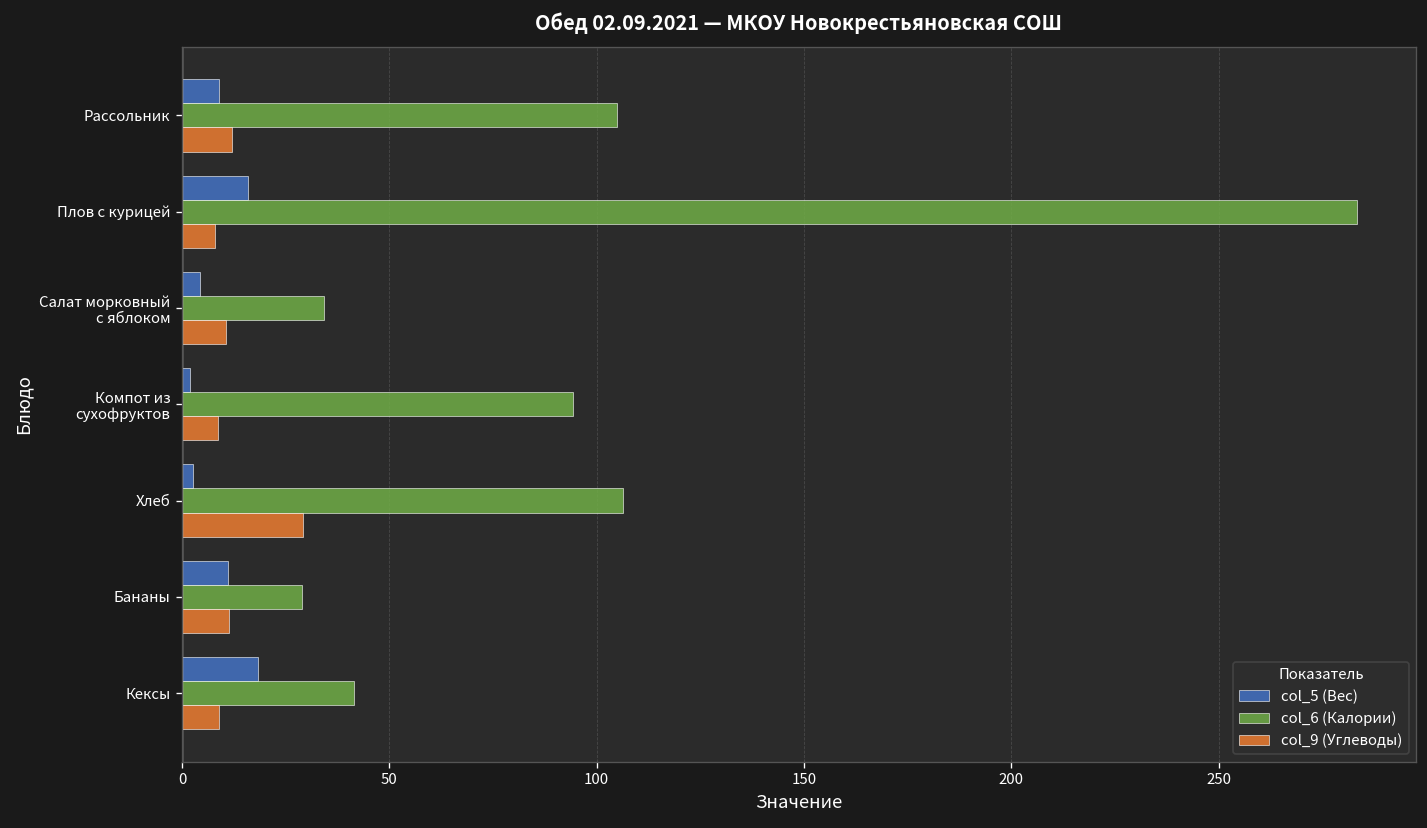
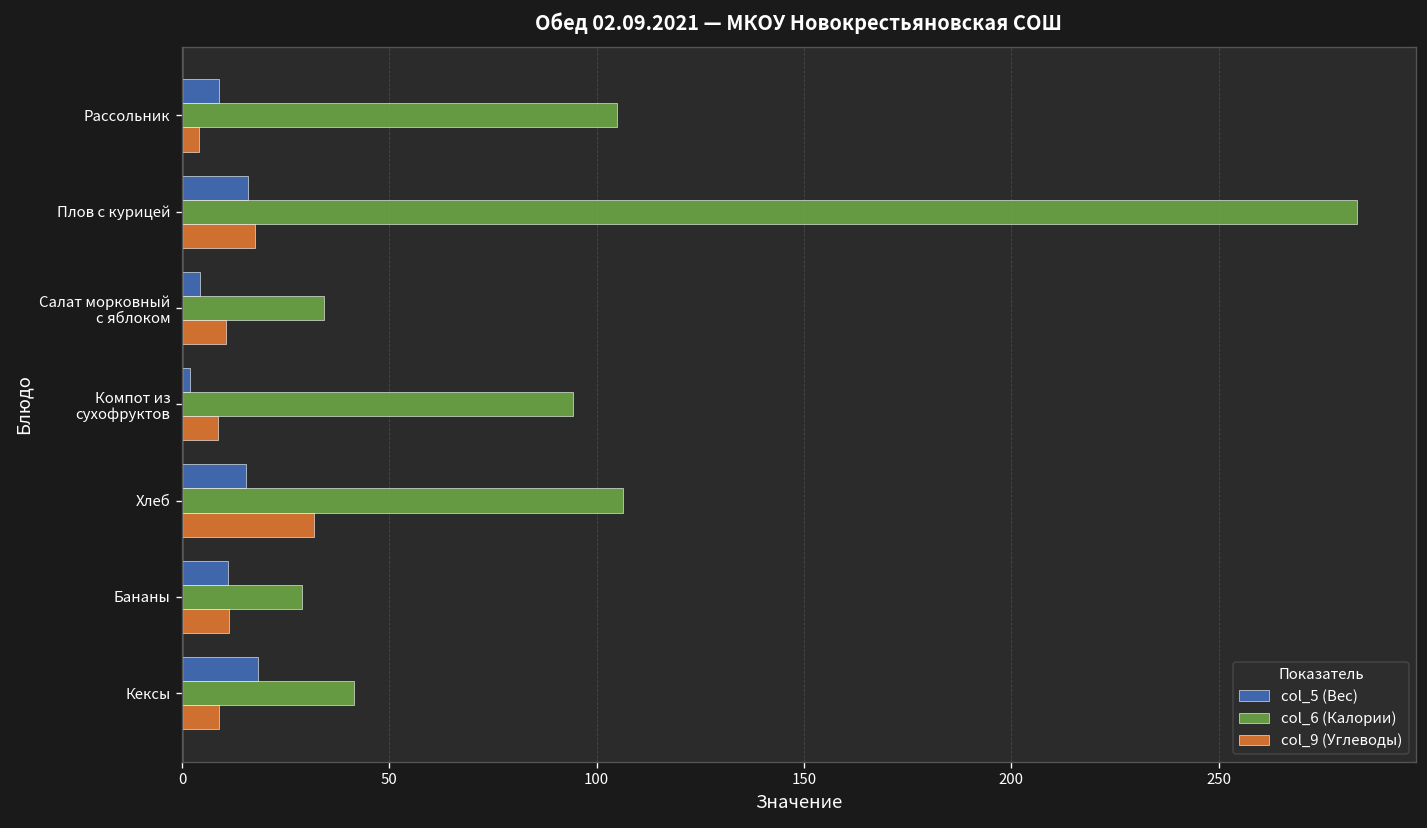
col_9 (Углеводы), Рассольник: 12 -> 4
col_9 (Углеводы), Плов с курицей: 8 -> 18
col_5 (Вес), Хлеб: 3 -> 15
col_9 (Углеводы), Хлеб: 29 -> 32
